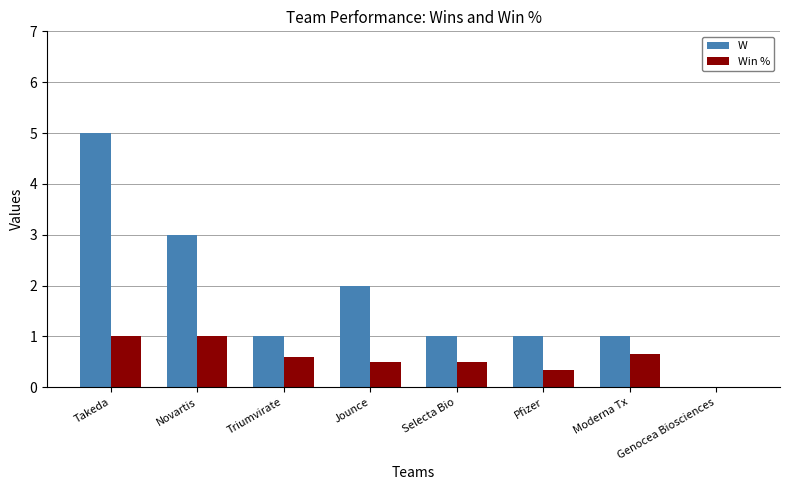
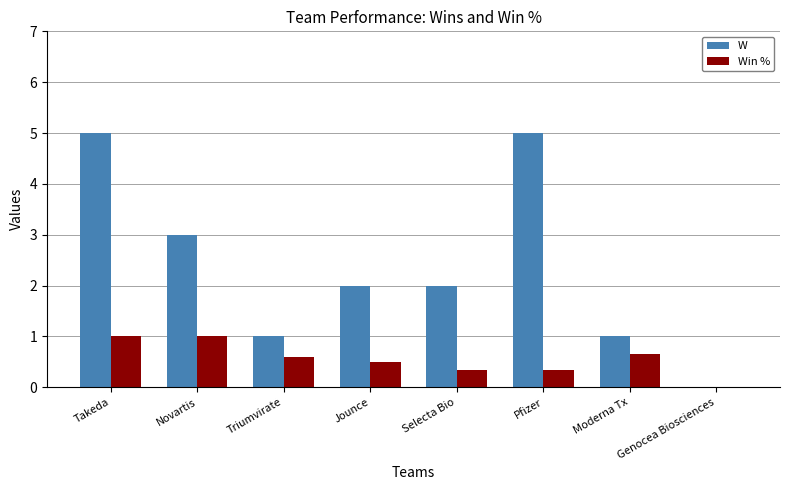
W, Selecta Bio: 1 -> 2
Win %, Selecta Bio: 0.5 -> 0.3
W, Pfizer: 1 -> 5
